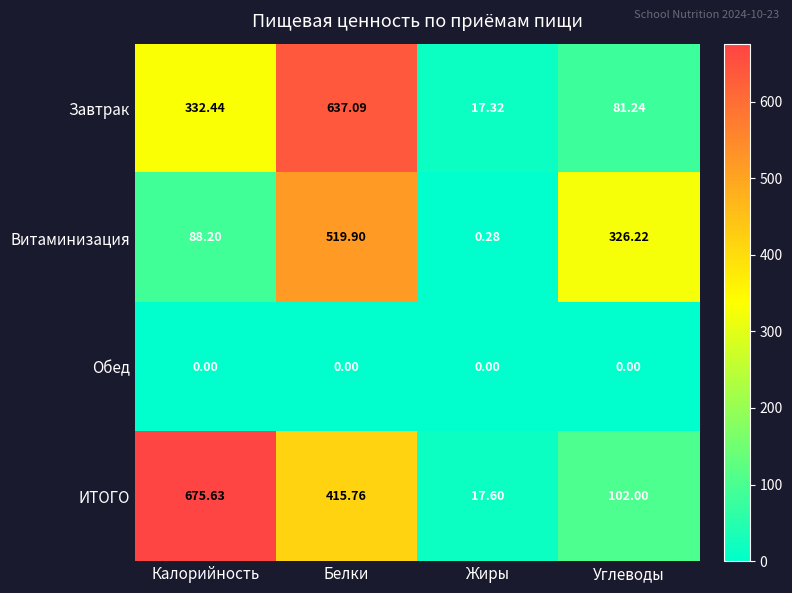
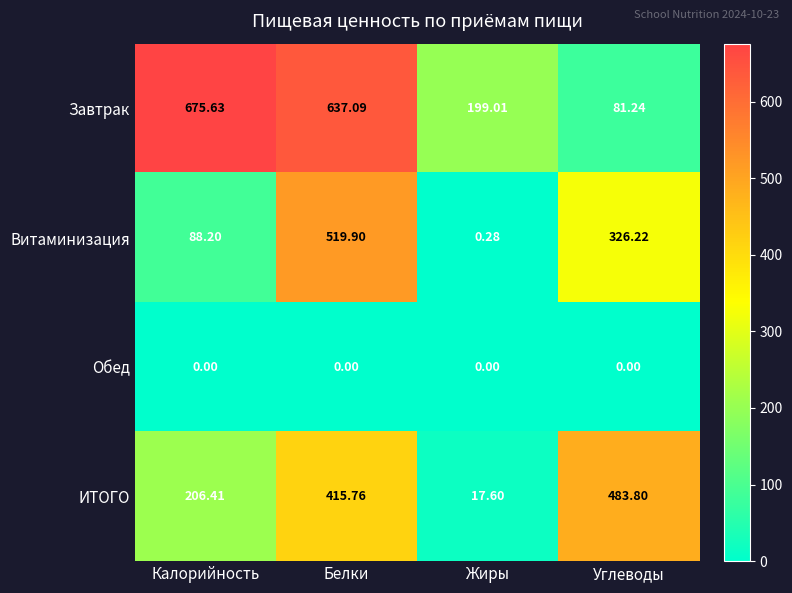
Завтрак, Калорийность: 332.44 -> 675.63
Завтрак, Жиры: 17.32 -> 199.01
ИТОГО, Калорийность: 675.63 -> 206.41
ИТОГО, Углеводы: 102.00 -> 483.80
